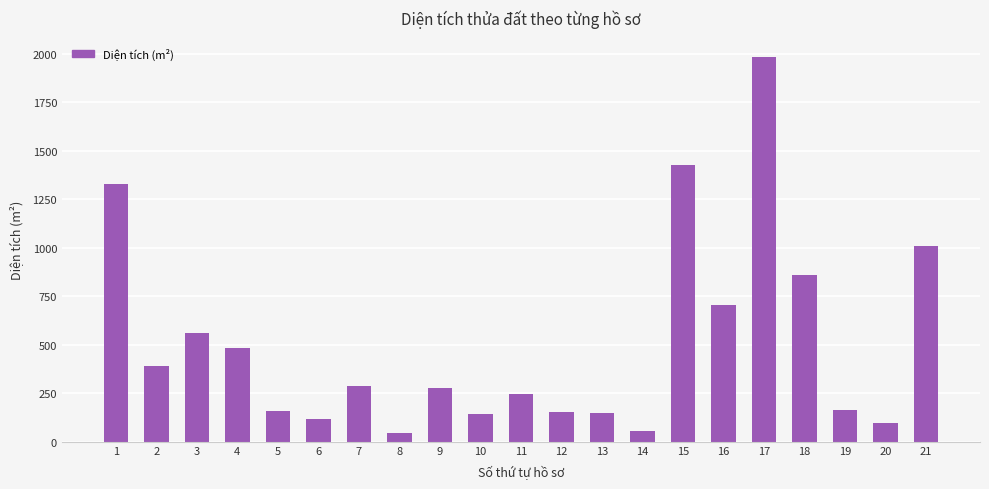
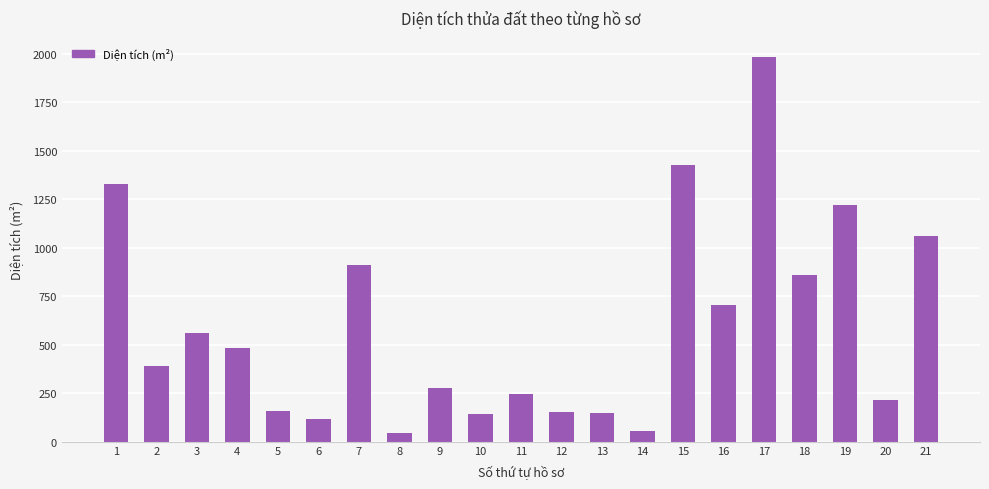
7: 290 -> 910
19: 160 -> 1220
20: 90 -> 210
21: 1010 -> 1060
